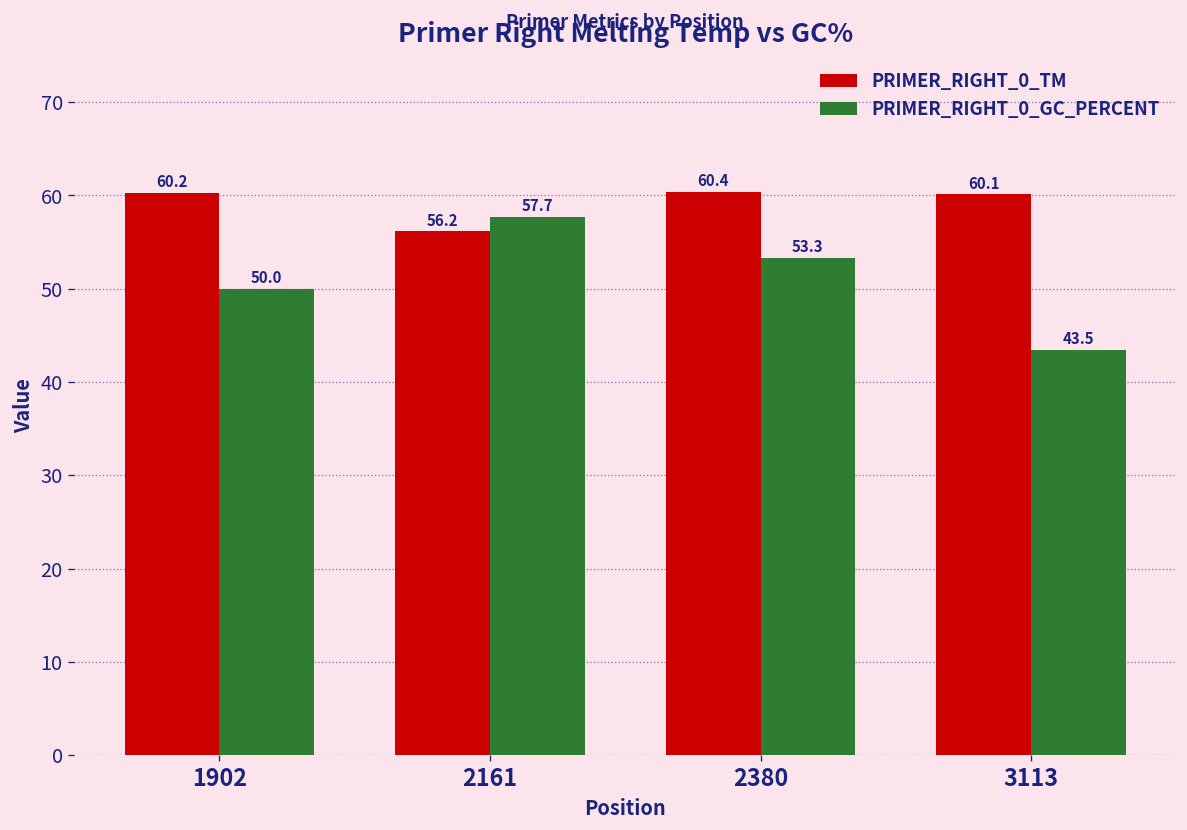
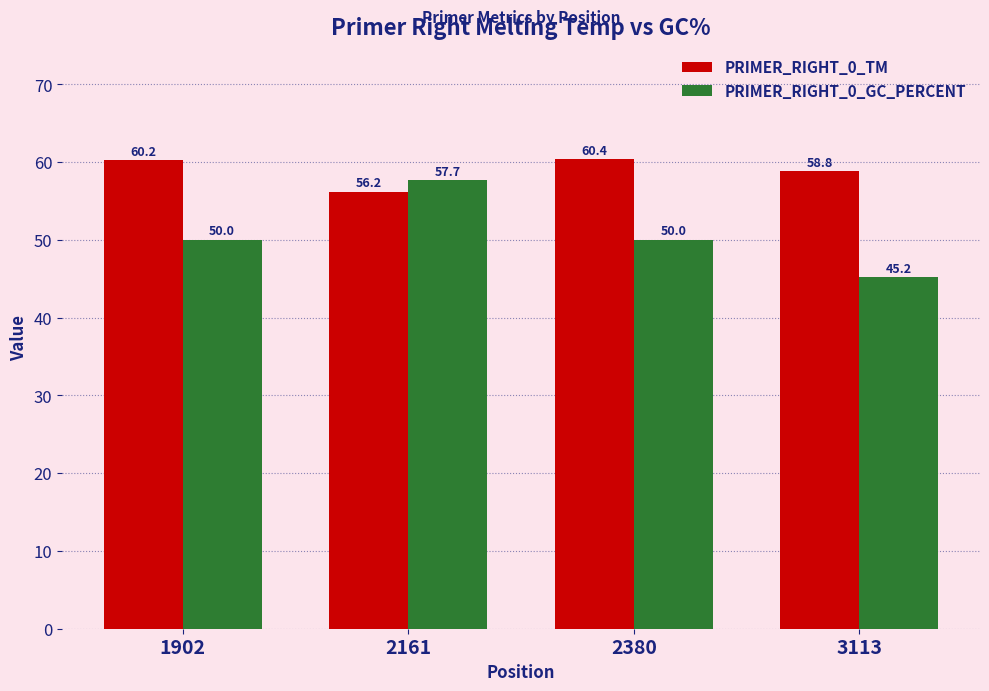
PRIMER_RIGHT_0_GC_PERCENT, 2380: 53.3 -> 50.0
PRIMER_RIGHT_0_TM, 3113: 60.1 -> 58.8
PRIMER_RIGHT_0_GC_PERCENT, 3113: 43.5 -> 45.2
